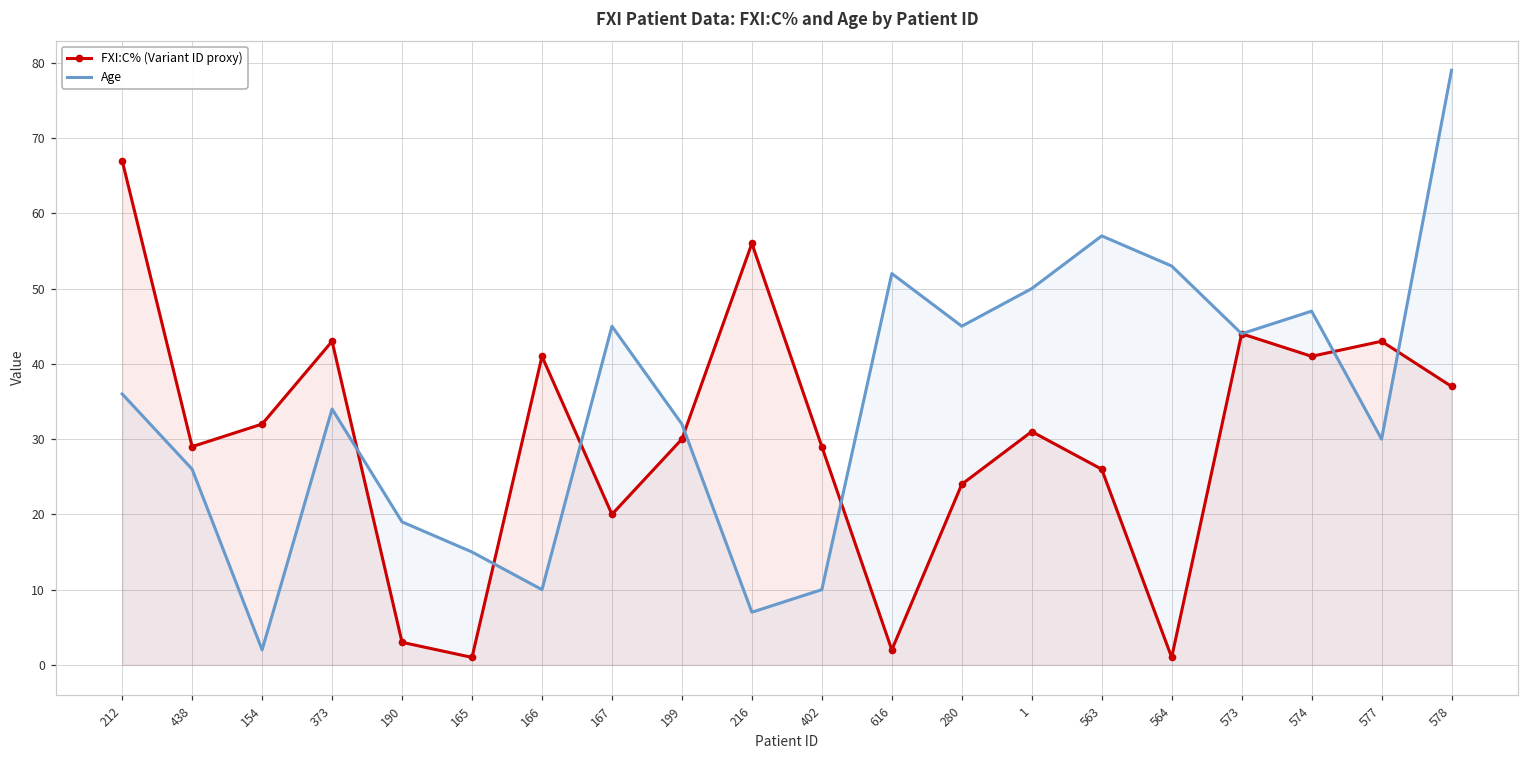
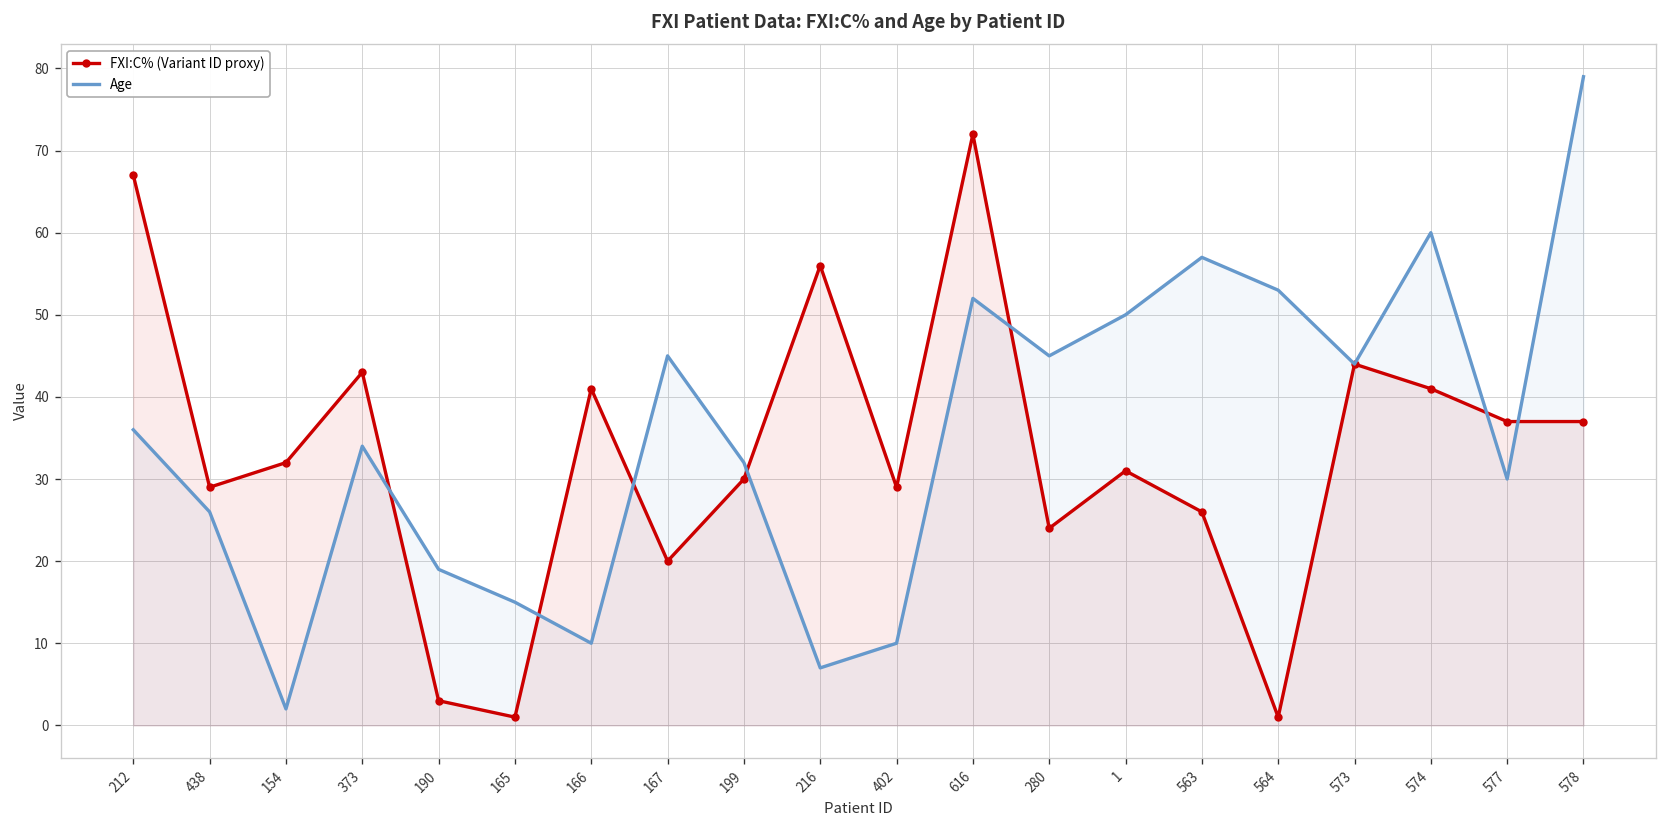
FXI:C% (Variant ID proxy), 616: 2 -> 72
Age, 574: 47 -> 60
FXI:C% (Variant ID proxy), 577: 43 -> 37
